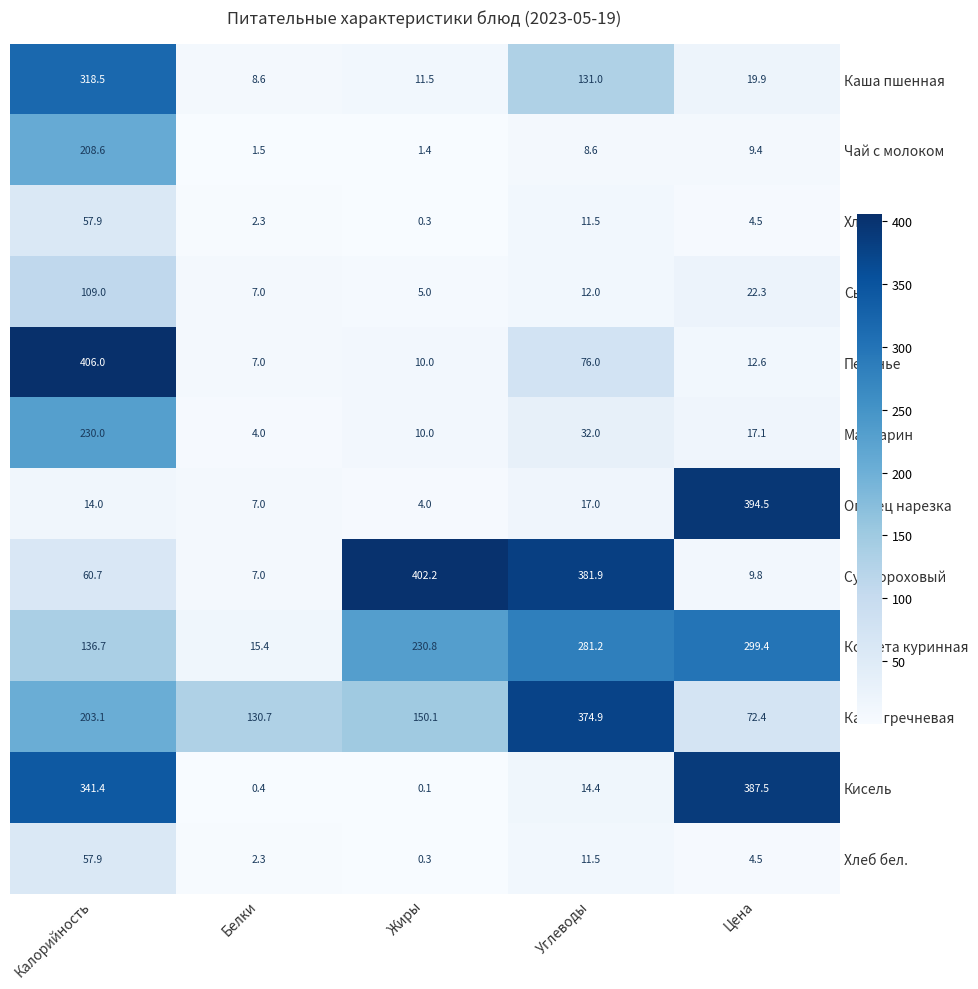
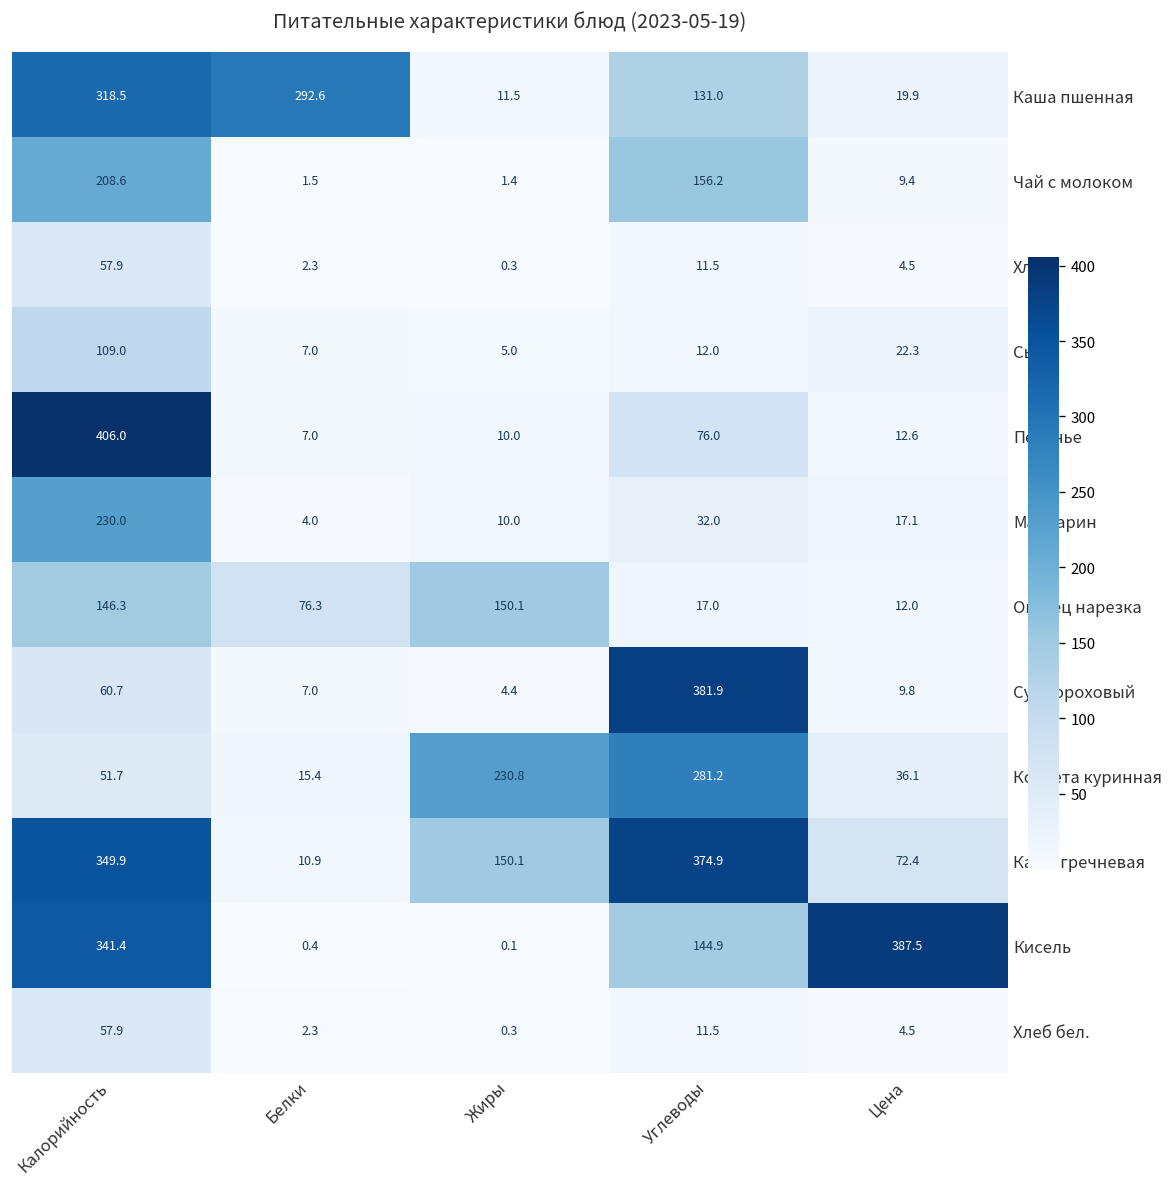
Каша пшенная, Белки: 8.6 -> 292.6
Чай с молоком, Углеводы: 8.6 -> 156.2
Огурец нарезка, Калорийность: 14.0 -> 146.3
Огурец нарезка, Белки: 7.0 -> 76.3
Огурец нарезка, Жиры: 4.0 -> 150.1
Огурец нарезка, Цена: 394.5 -> 12.0
Суп гороховый, Жиры: 402.2 -> 4.4
Котлета куринная, Калорийность: 136.7 -> 51.7
Котлета куринная, Цена: 299.4 -> 36.1
Каша гречневая, Калорийность: 203.1 -> 349.9
Каша гречневая, Белки: 130.7 -> 10.9
Кисель, Углеводы: 14.4 -> 144.9
